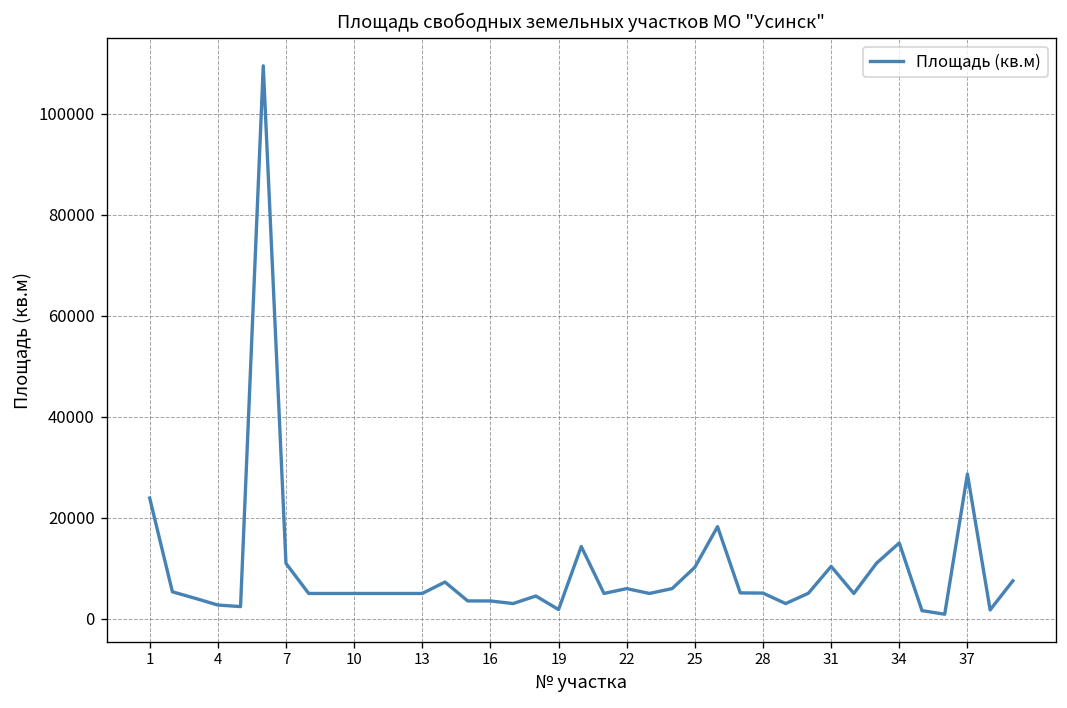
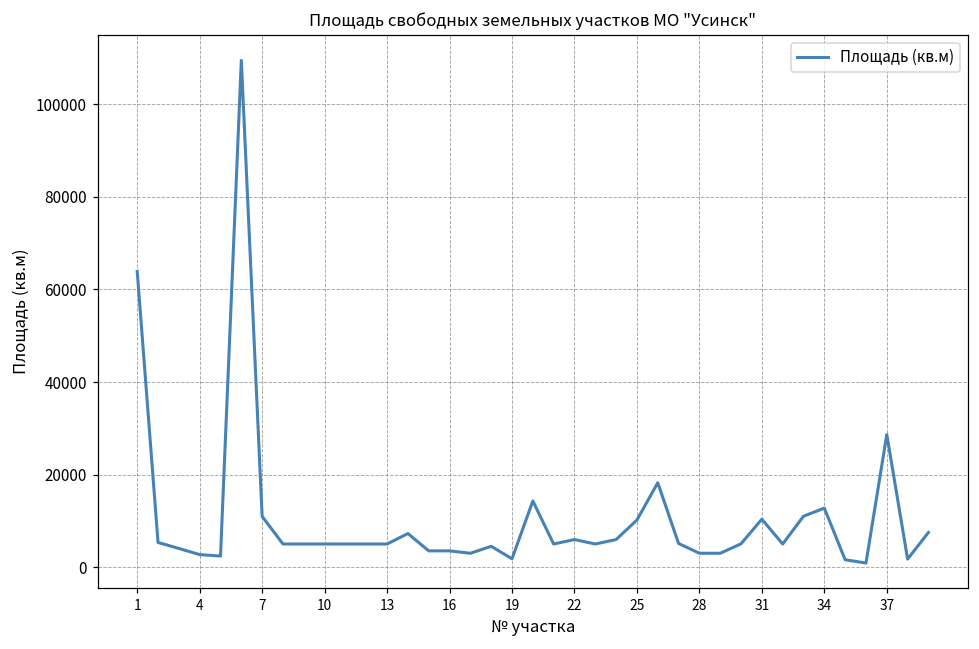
1: 24000 -> 64000
28: 5000 -> 3000
34: 15000 -> 13000
